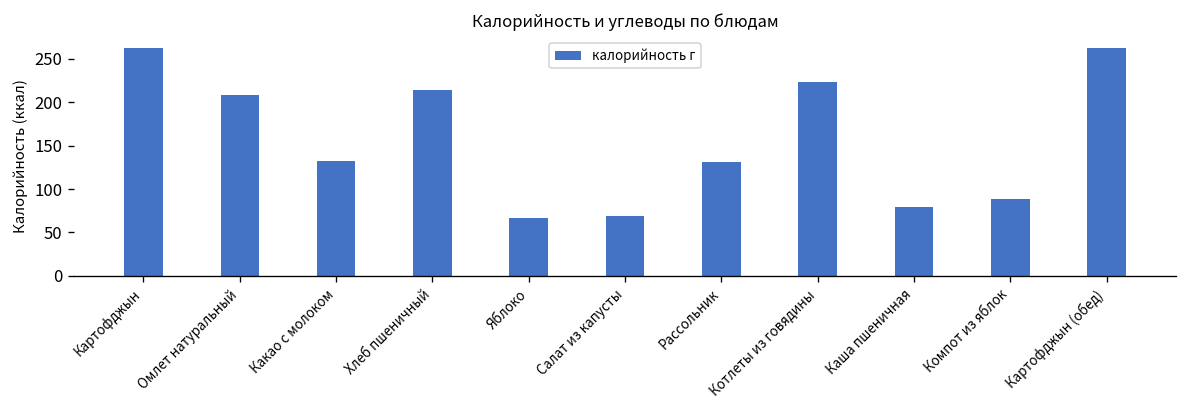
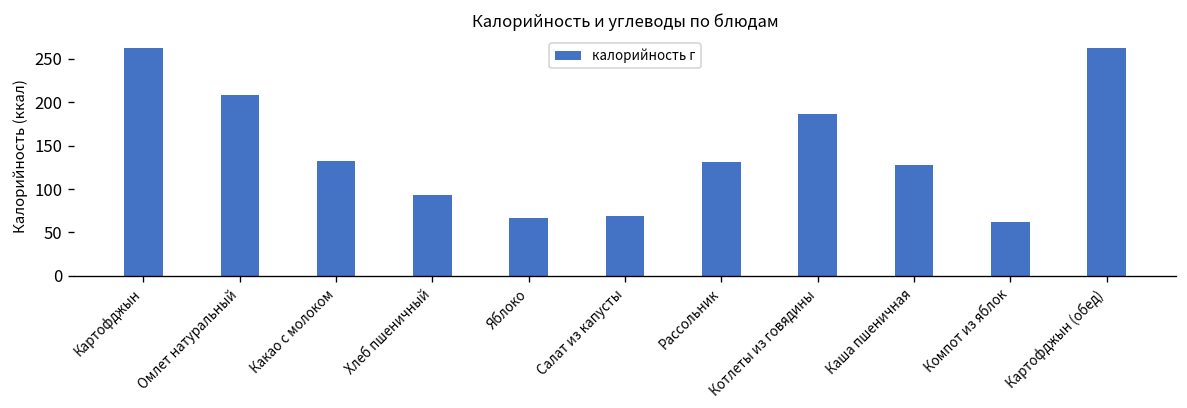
Хлеб пшеничный: 210 -> 90
Котлеты из говядины: 220 -> 190
Каша пшеничная: 80 -> 130
Компот из яблок: 90 -> 60
